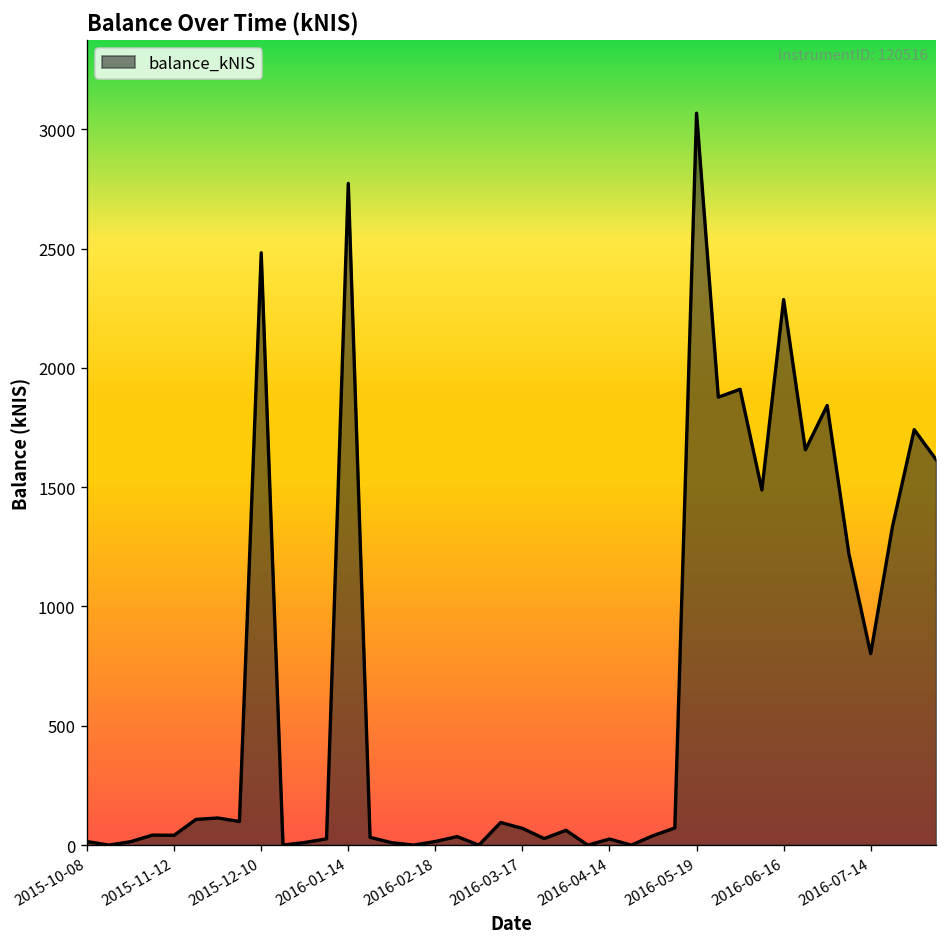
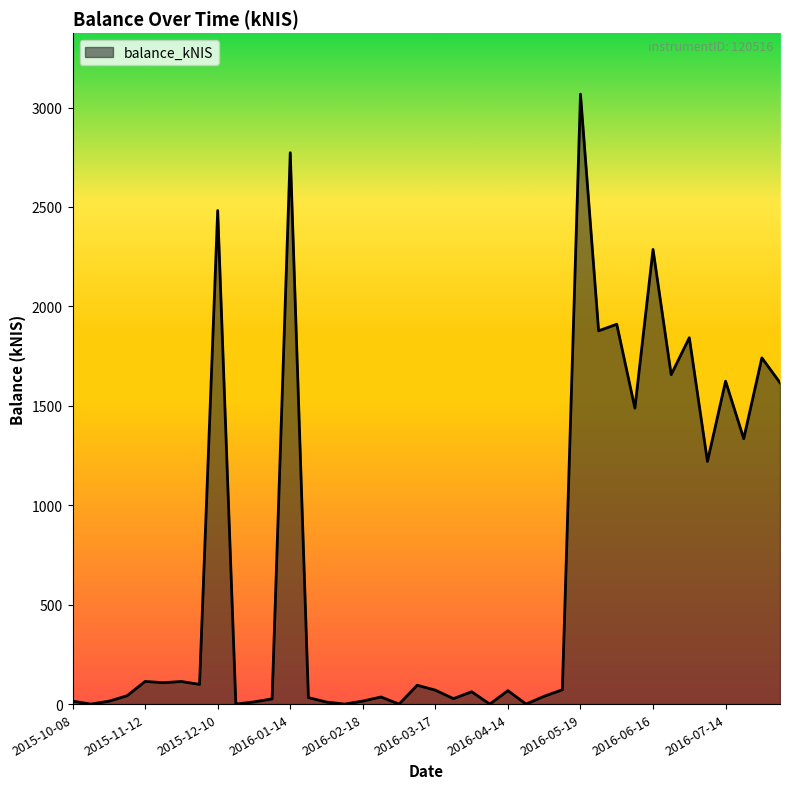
2015-11-12: 40 -> 110
2016-04-14: 30 -> 70
2016-07-14: 800 -> 1620
